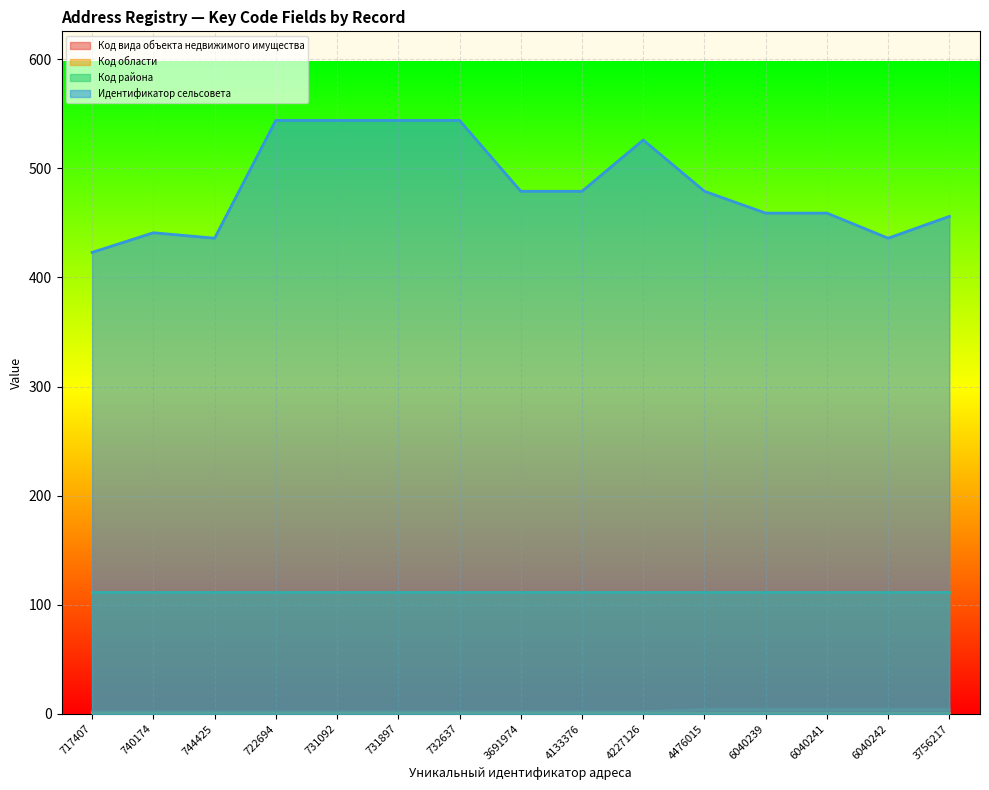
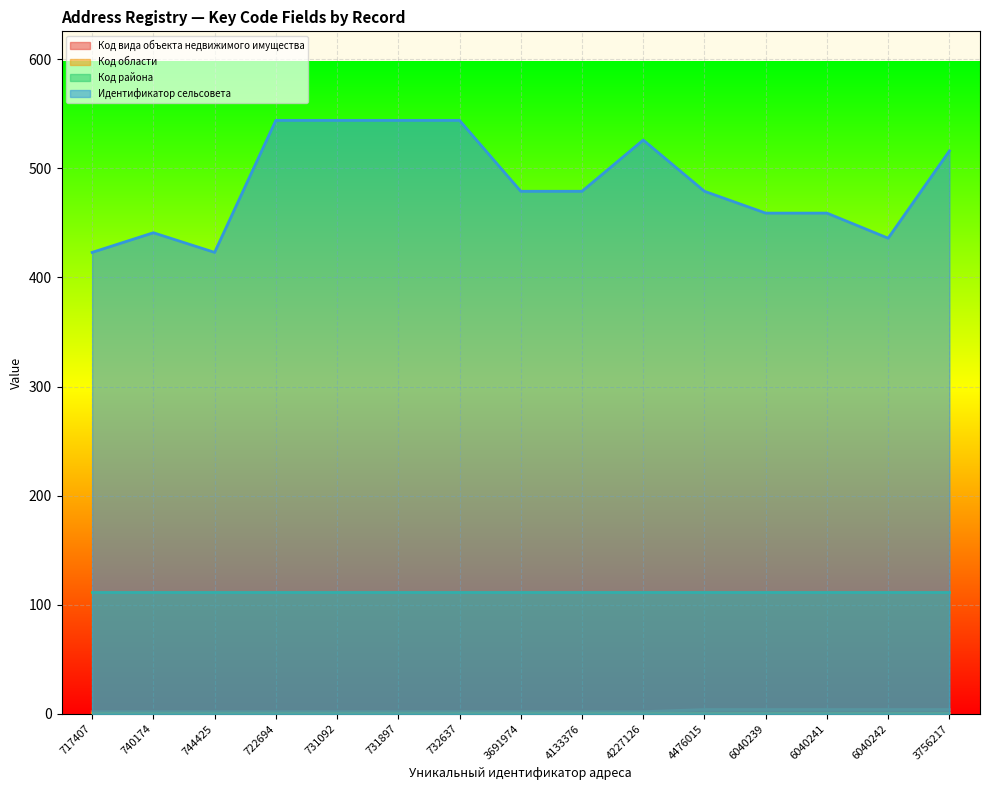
Идентификатор сельсовета, 744425: 436 -> 423
Идентификатор сельсовета, 3756217: 456 -> 516
